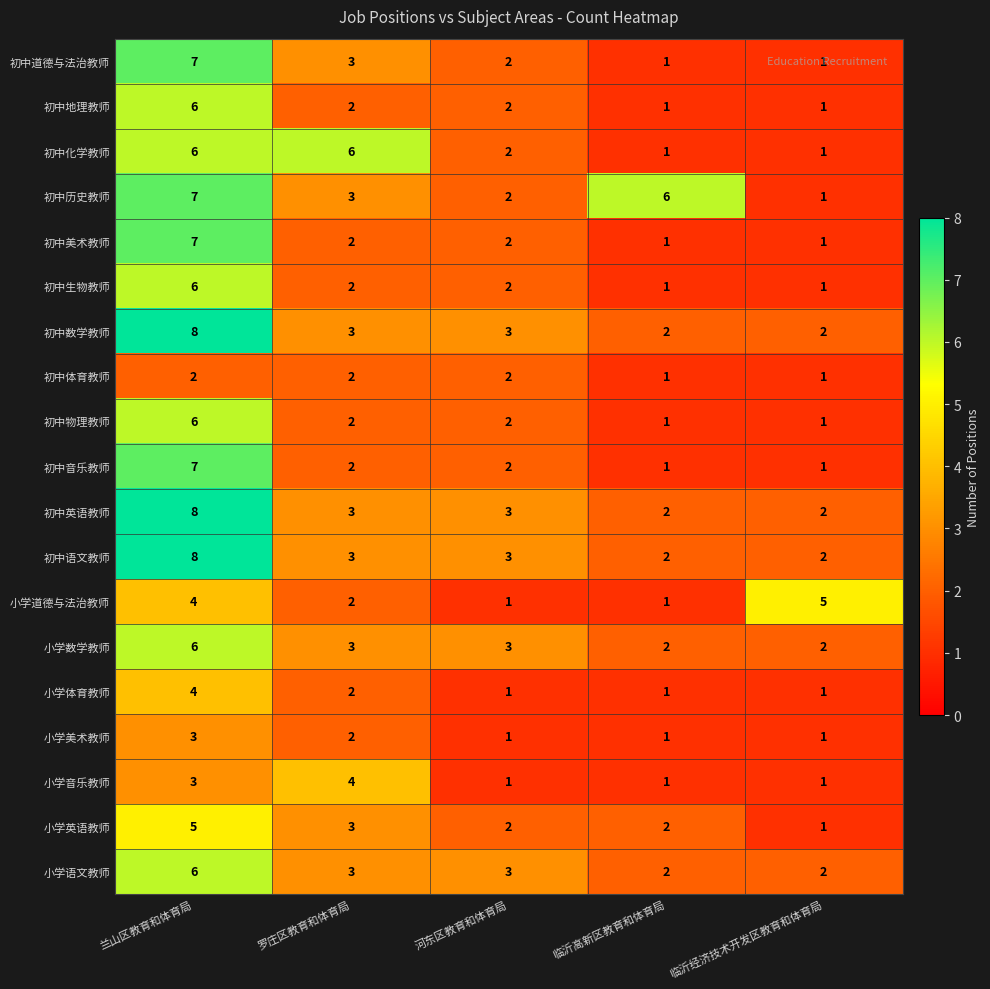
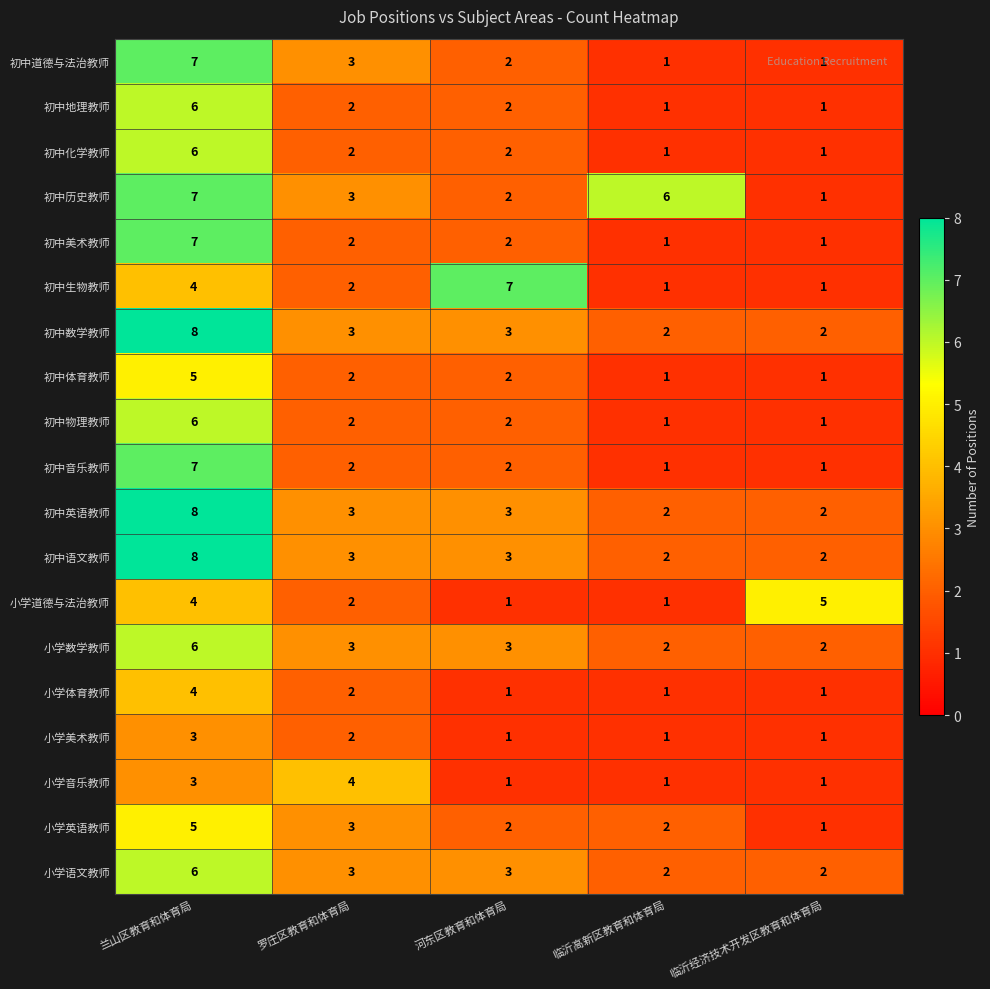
初中化学教师, 罗庄区教育和体育局: 6 -> 2
初中生物教师, 兰山区教育和体育局: 6 -> 4
初中生物教师, 河东区教育和体育局: 2 -> 7
初中体育教师, 兰山区教育和体育局: 2 -> 5
